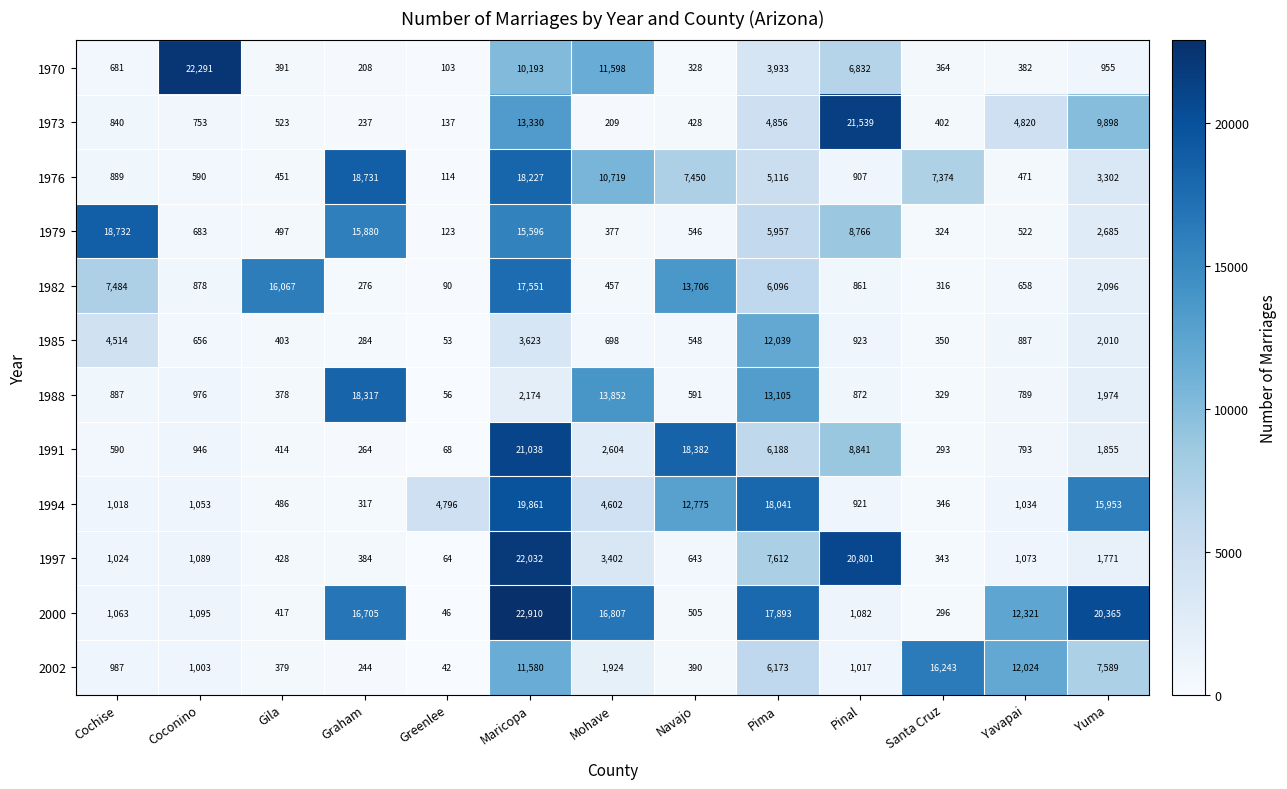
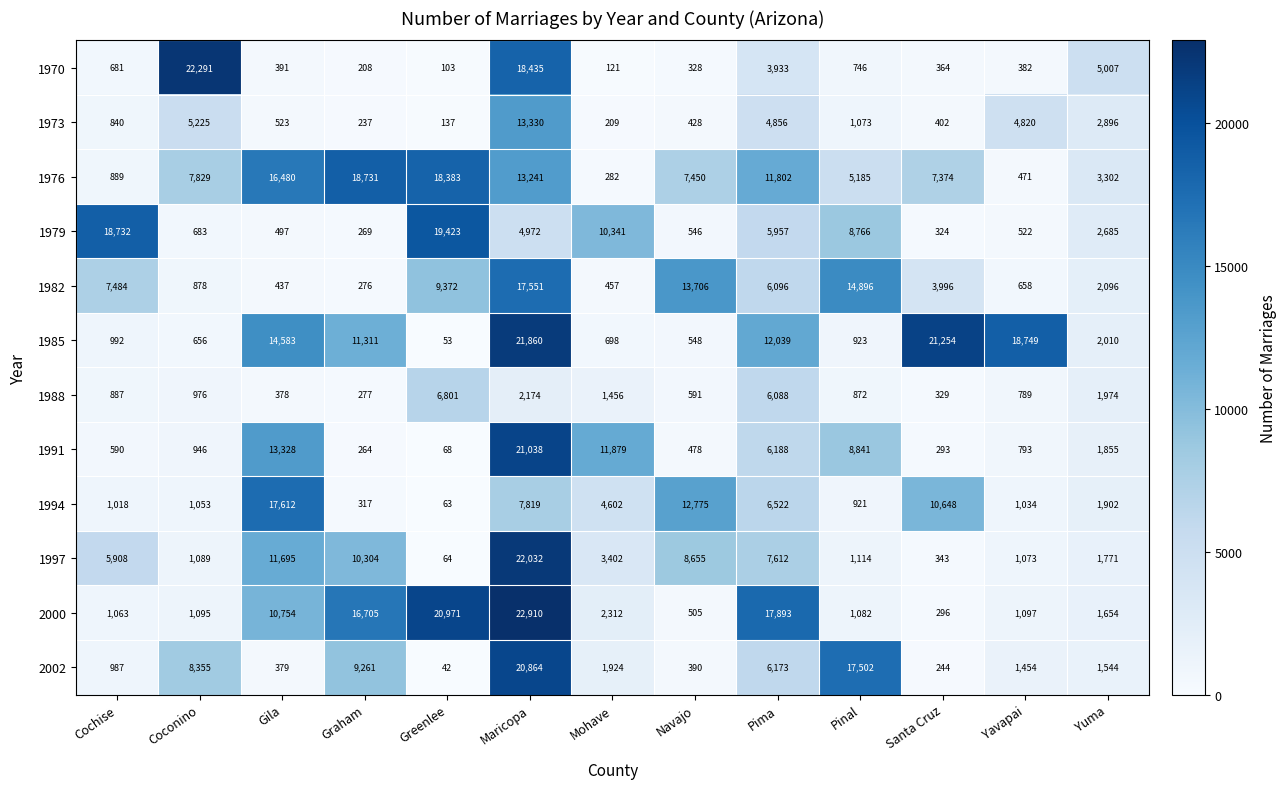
1970, Maricopa: 10,193 -> 18,435
1970, Mohave: 11,598 -> 121
1970, Pinal: 6,832 -> 746
1970, Yuma: 955 -> 5,007
1973, Coconino: 753 -> 5,225
1973, Pinal: 21,539 -> 1,073
1973, Yuma: 9,898 -> 2,896
1976, Coconino: 590 -> 7,829
1976, Gila: 451 -> 16,480
1976, Greenlee: 114 -> 18,383
1976, Maricopa: 18,227 -> 13,241
1976, Mohave: 10,719 -> 282
1976, Pima: 5,116 -> 11,802
1976, Pinal: 907 -> 5,185
1979, Graham: 15,880 -> 269
1979, Greenlee: 123 -> 19,423
1979, Maricopa: 15,596 -> 4,972
1979, Mohave: 377 -> 10,341
1982, Gila: 16,067 -> 437
1982, Greenlee: 90 -> 9,372
1982, Pinal: 861 -> 14,896
1982, Santa Cruz: 316 -> 3,996
1985, Cochise: 4,514 -> 992
1985, Gila: 403 -> 14,583
1985, Graham: 284 -> 11,311
1985, Maricopa: 3,623 -> 21,860
1985, Santa Cruz: 350 -> 21,254
1985, Yavapai: 887 -> 18,749
1988, Graham: 18,317 -> 277
1988, Greenlee: 56 -> 6,801
1988, Mohave: 13,852 -> 1,456
1988, Pima: 13,105 -> 6,088
1991, Gila: 414 -> 13,328
1991, Mohave: 2,604 -> 11,879
1991, Navajo: 18,382 -> 478
1994, Gila: 486 -> 17,612
1994, Greenlee: 4,796 -> 63
1994, Maricopa: 19,861 -> 7,819
1994, Pima: 18,041 -> 6,522
1994, Santa Cruz: 346 -> 10,648
1994, Yuma: 15,953 -> 1,902
1997, Cochise: 1,024 -> 5,908
1997, Gila: 428 -> 11,695
1997, Graham: 384 -> 10,304
1997, Navajo: 643 -> 8,655
1997, Pinal: 20,801 -> 1,114
2000, Gila: 417 -> 10,754
2000, Greenlee: 46 -> 20,971
2000, Mohave: 16,807 -> 2,312
2000, Yavapai: 12,321 -> 1,097
2000, Yuma: 20,365 -> 1,654
2002, Coconino: 1,003 -> 8,355
2002, Graham: 244 -> 9,261
2002, Maricopa: 11,580 -> 20,864
2002, Pinal: 1,017 -> 17,502
2002, Santa Cruz: 16,243 -> 244
2002, Yavapai: 12,024 -> 1,454
2002, Yuma: 7,589 -> 1,544
